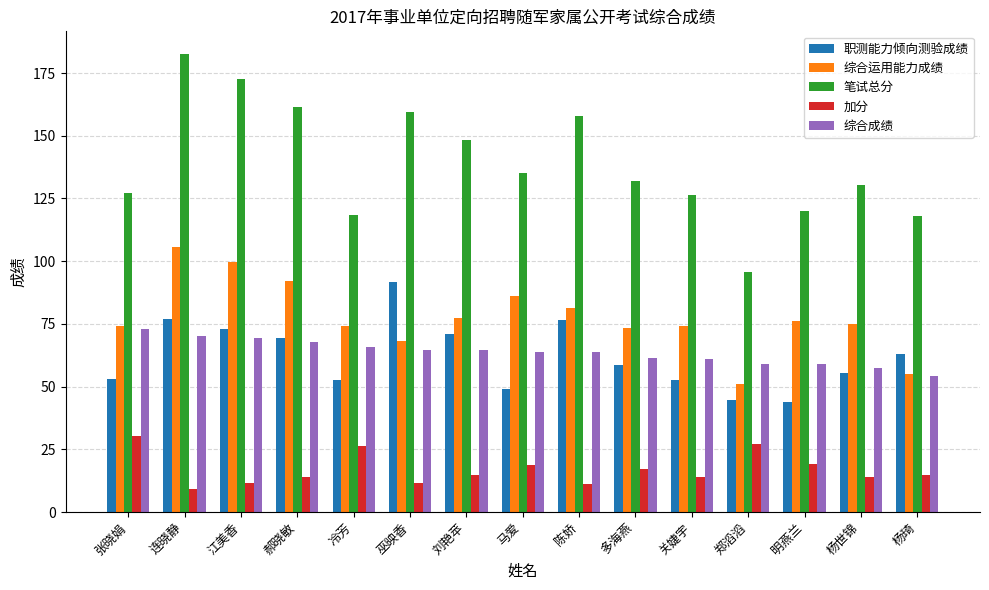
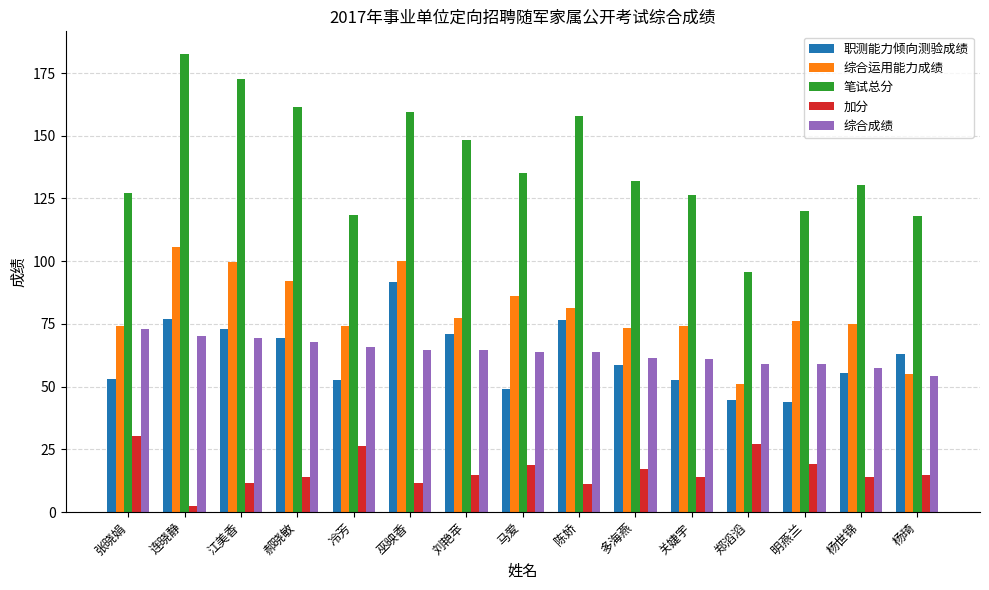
加分, 连晓静: 9 -> 2
综合运用能力成绩, 巫映香: 68 -> 100
